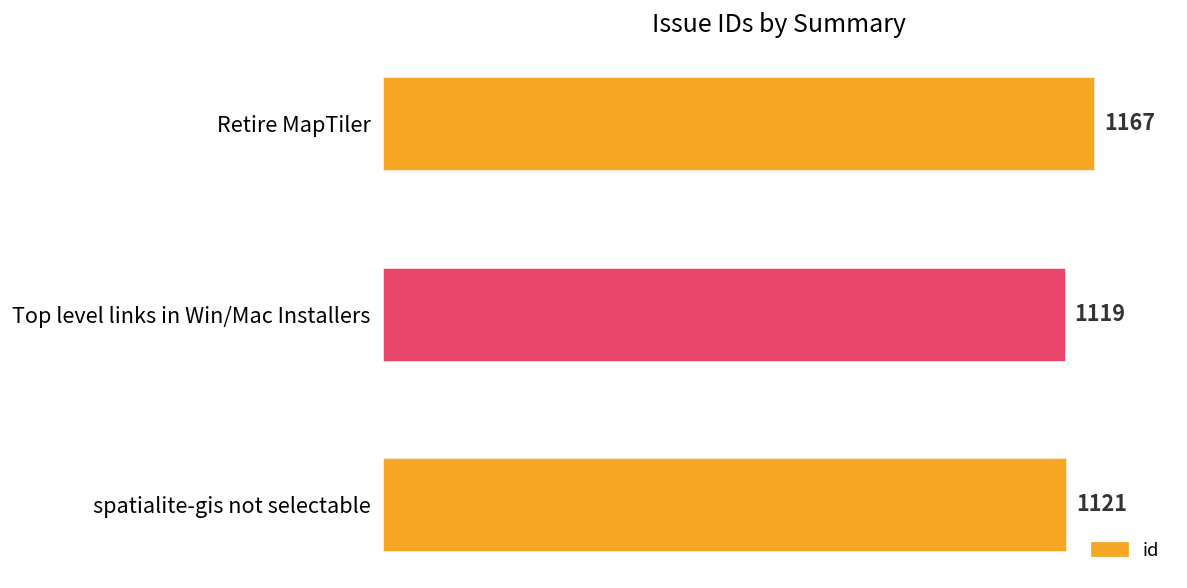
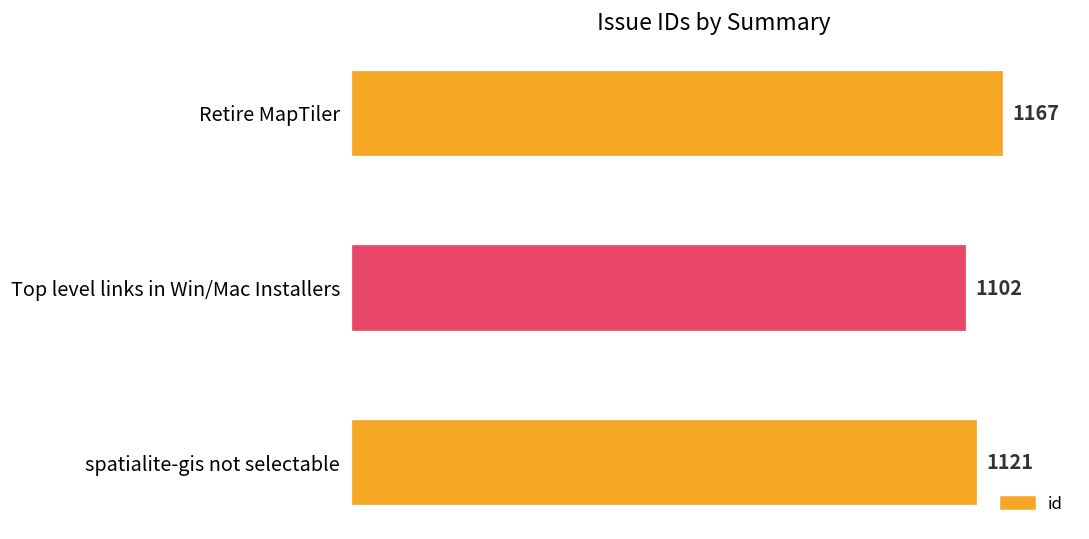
Top level links in Win/Mac Installers: 1119 -> 1102
